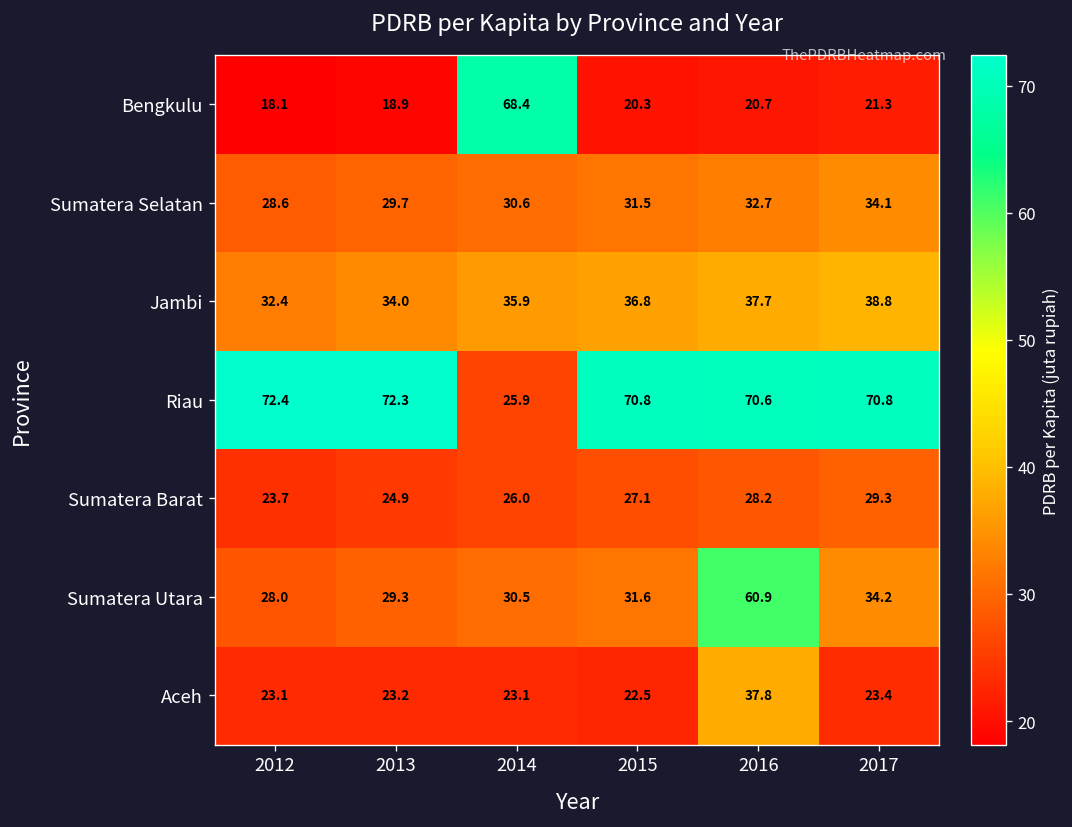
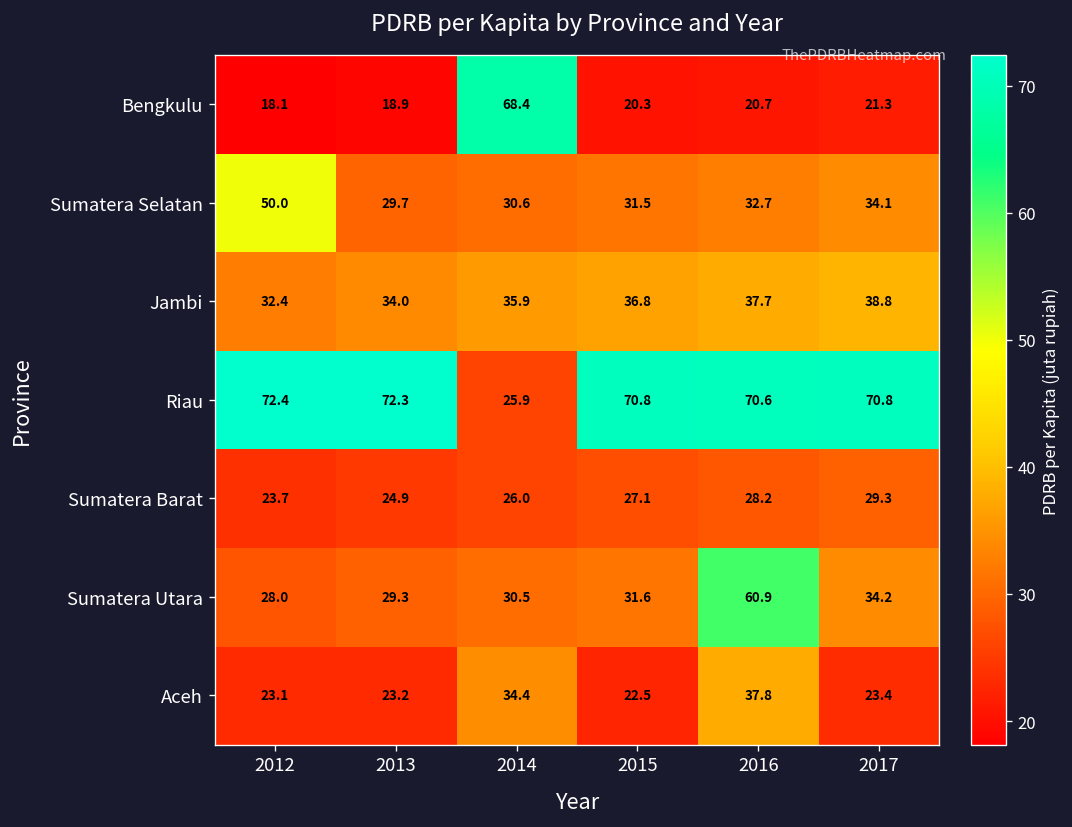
Sumatera Selatan, 2012: 28.6 -> 50.0
Aceh, 2014: 23.1 -> 34.4
